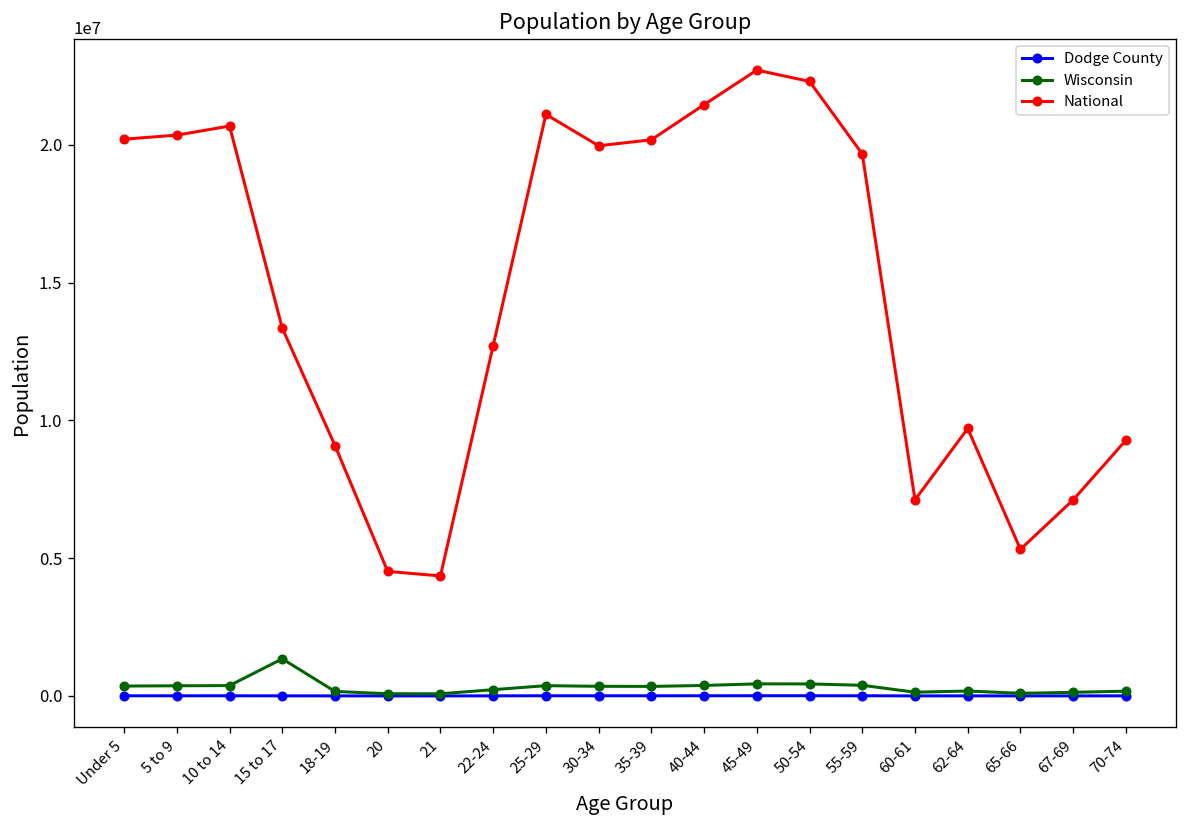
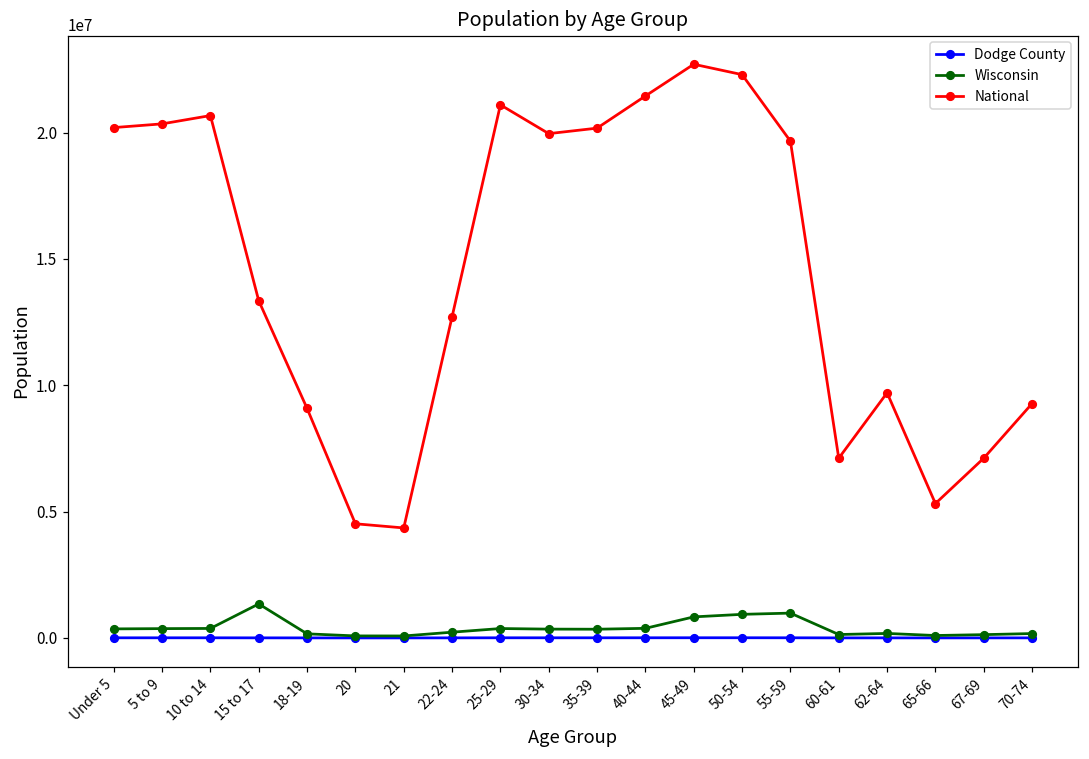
Wisconsin, 45-49: 400000 -> 800000
Wisconsin, 50-54: 400000 -> 900000
Wisconsin, 55-59: 400000 -> 1000000
